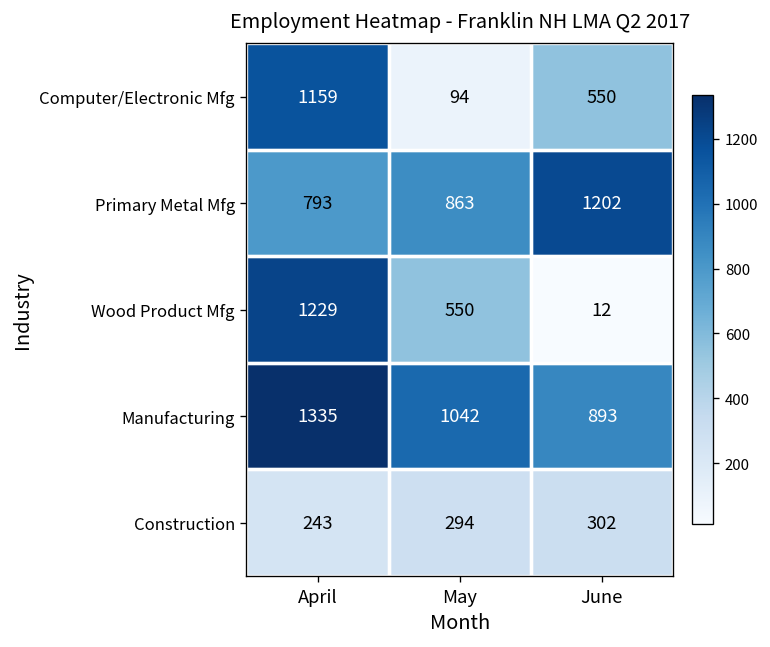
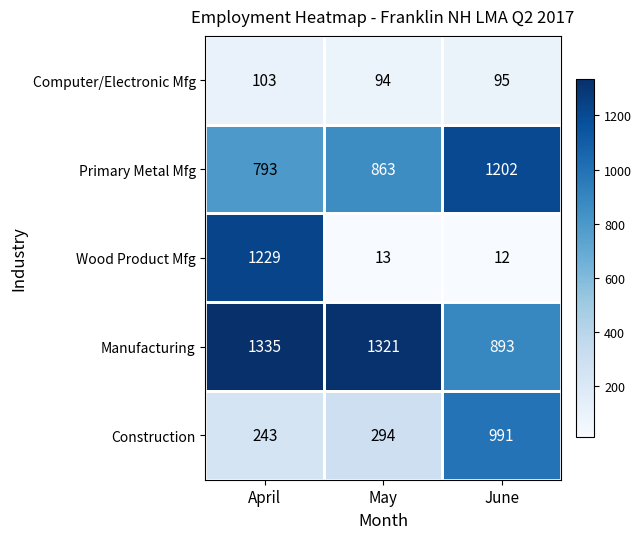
Computer/Electronic Mfg, April: 1159 -> 103
Computer/Electronic Mfg, June: 550 -> 95
Wood Product Mfg, May: 550 -> 13
Manufacturing, May: 1042 -> 1321
Construction, June: 302 -> 991
